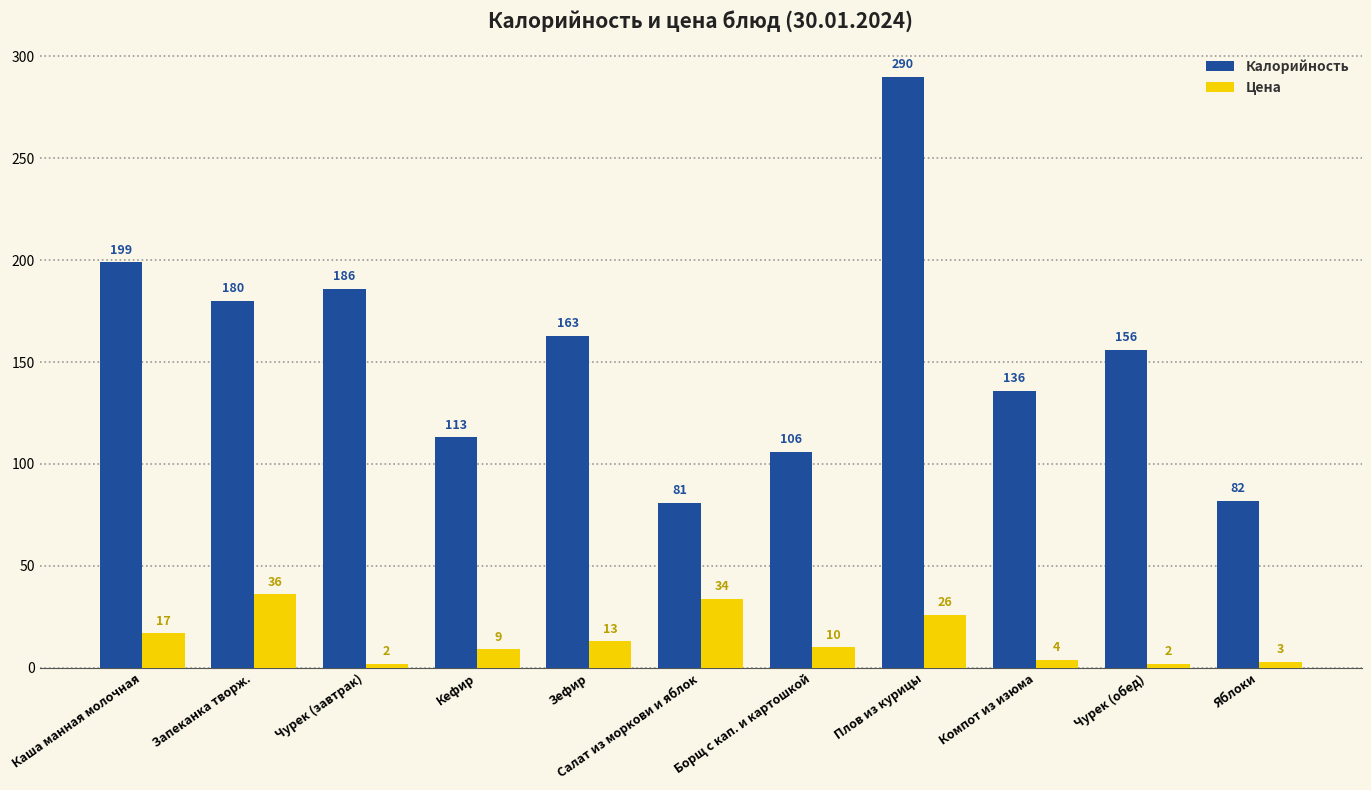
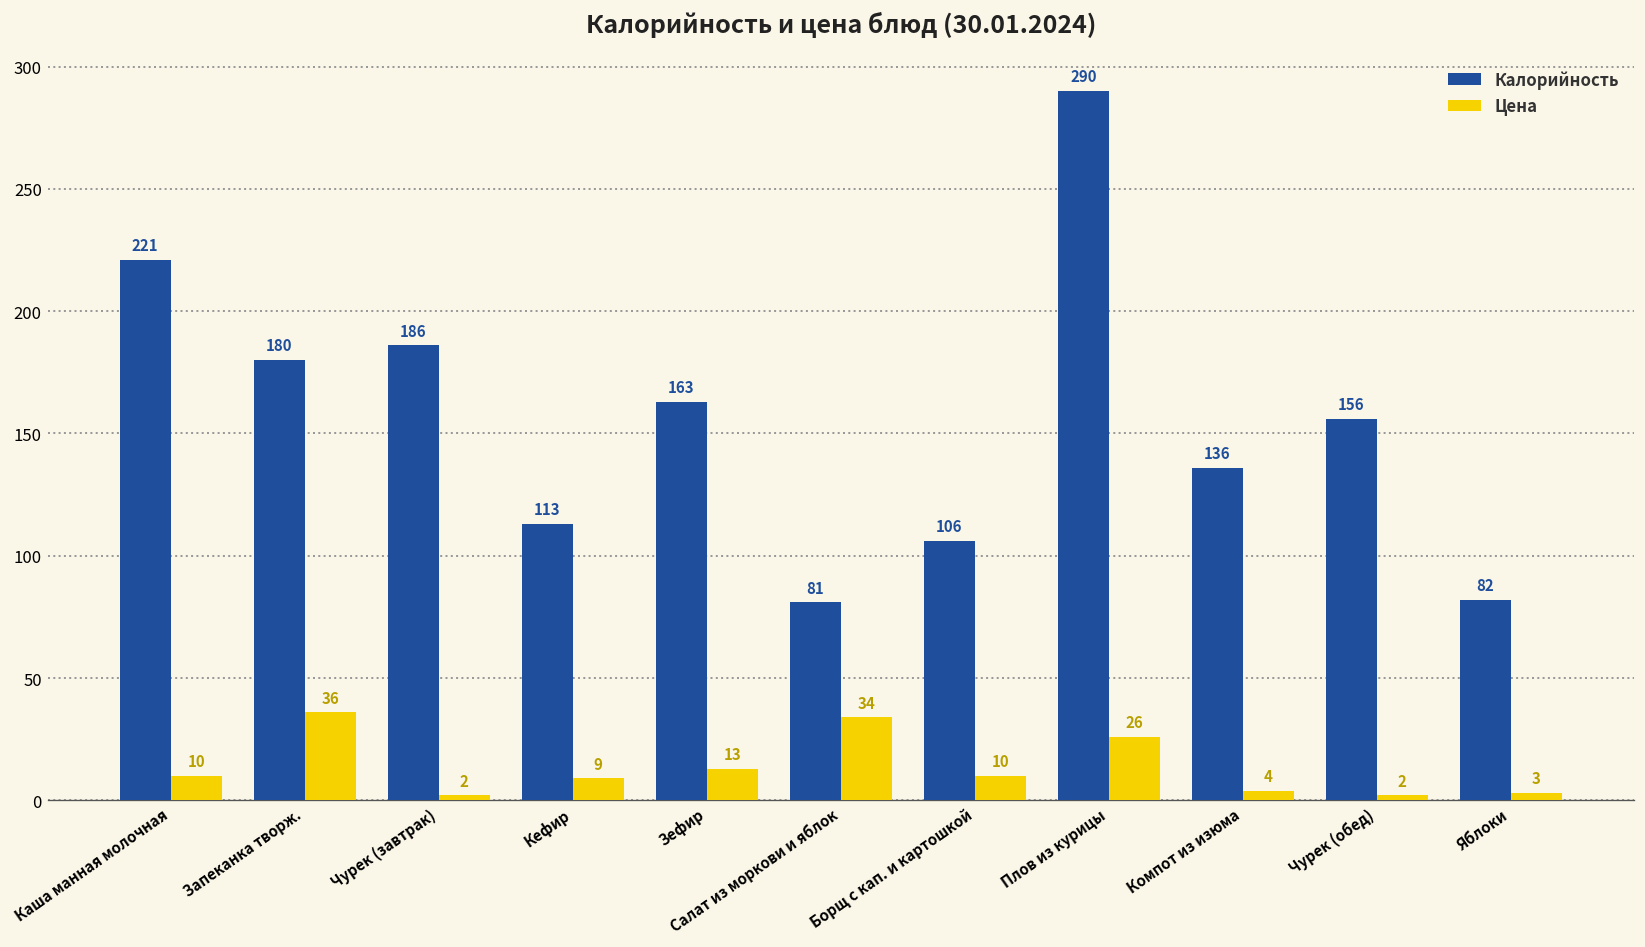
Калорийность, Каша манная молочная: 199 -> 221
Цена, Каша манная молочная: 17 -> 10
